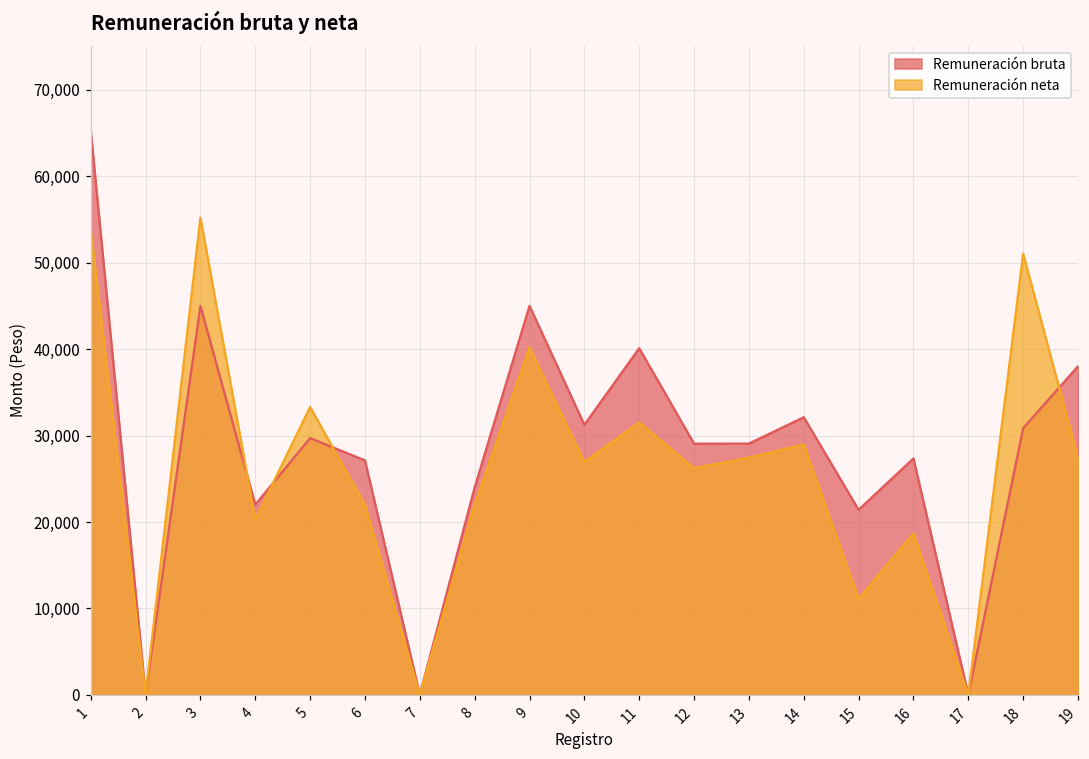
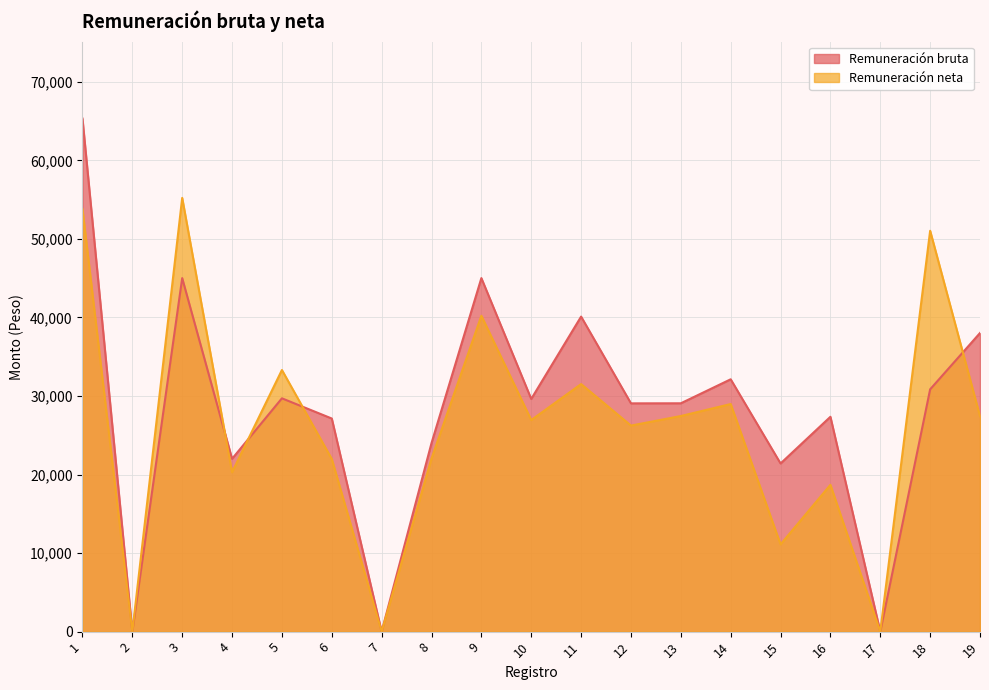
Remuneración bruta, 10: 31,000 -> 30,000
